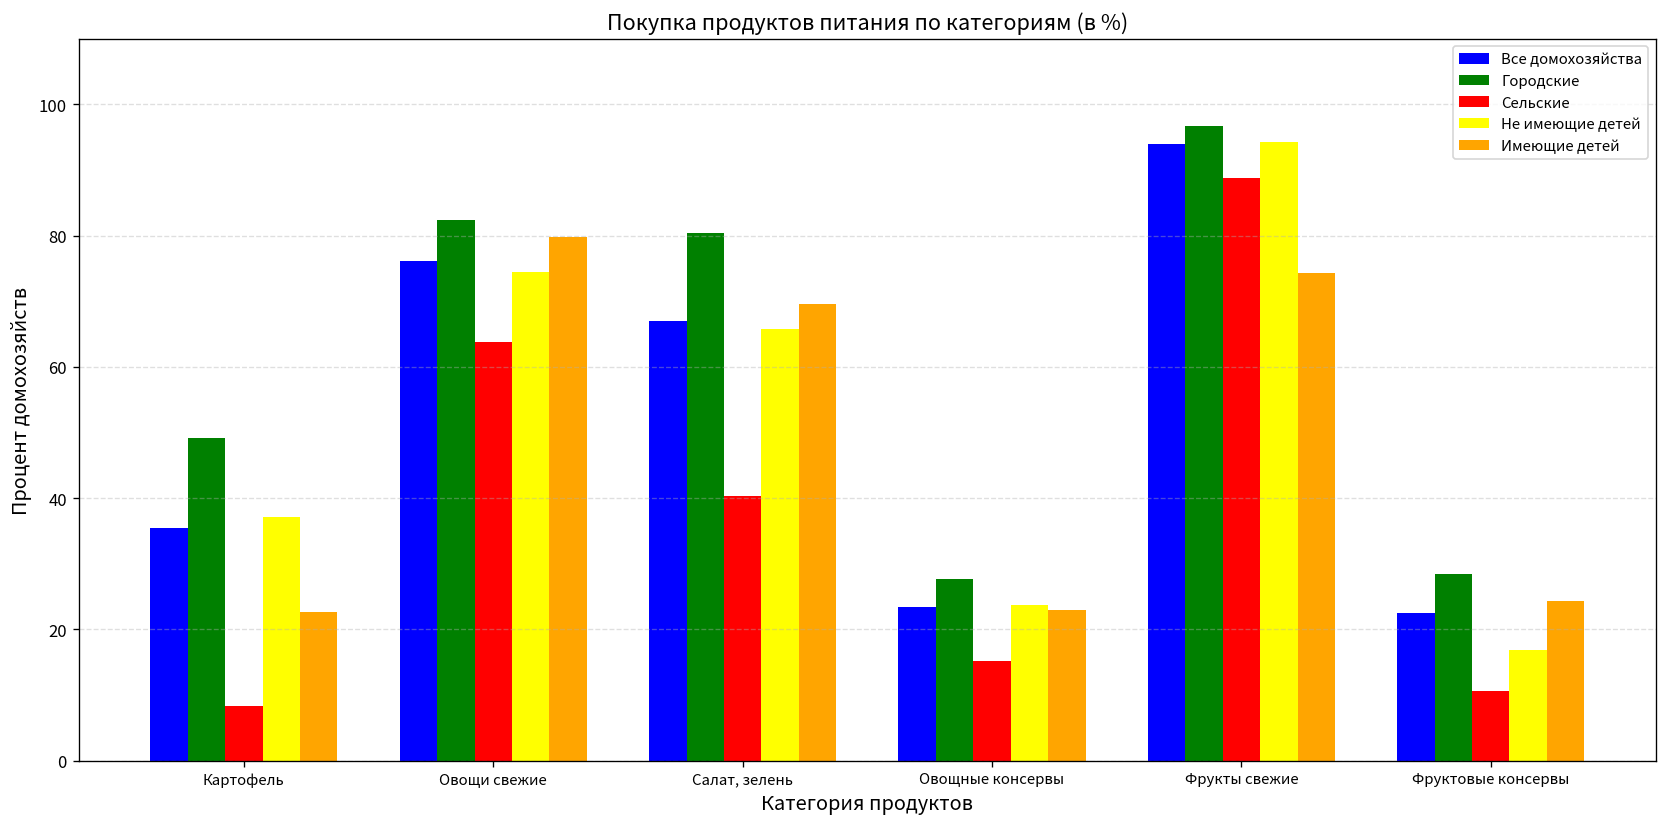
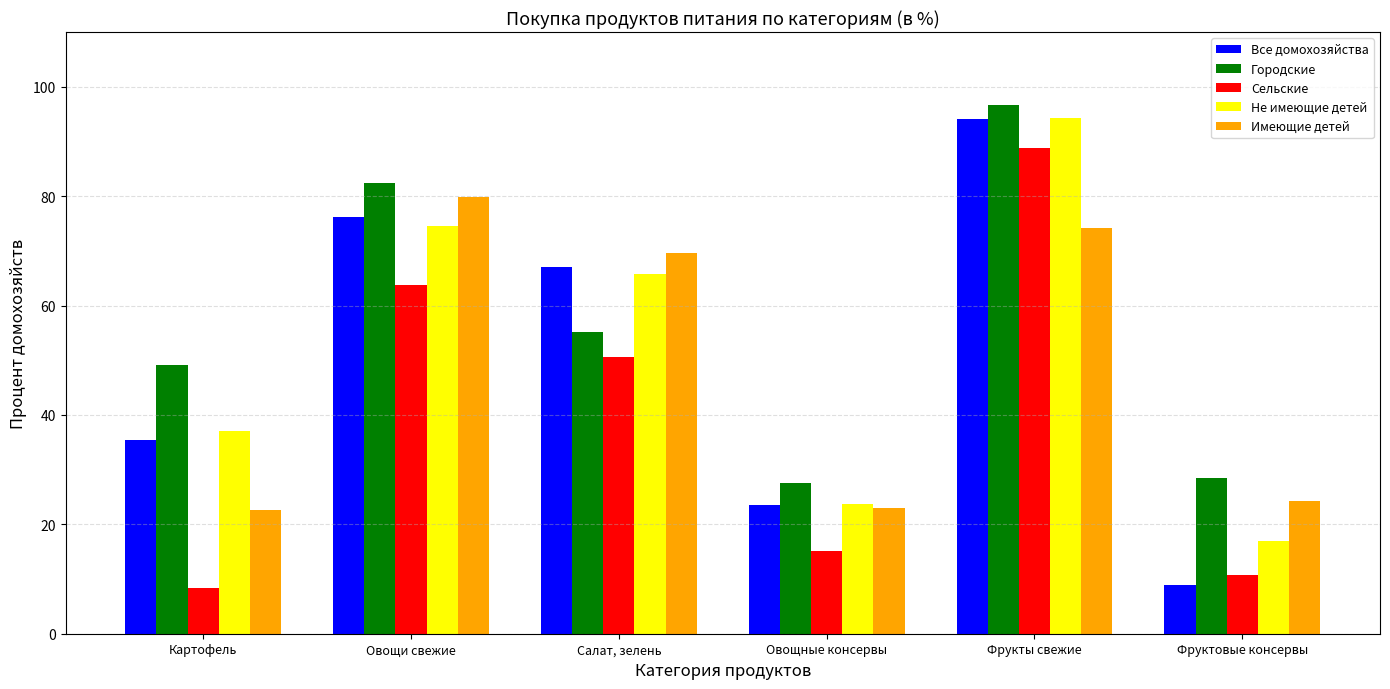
Городские, Салат, зелень: 80 -> 55
Сельские, Салат, зелень: 40 -> 51
Все домохозяйства, Фруктовые консервы: 23 -> 9
